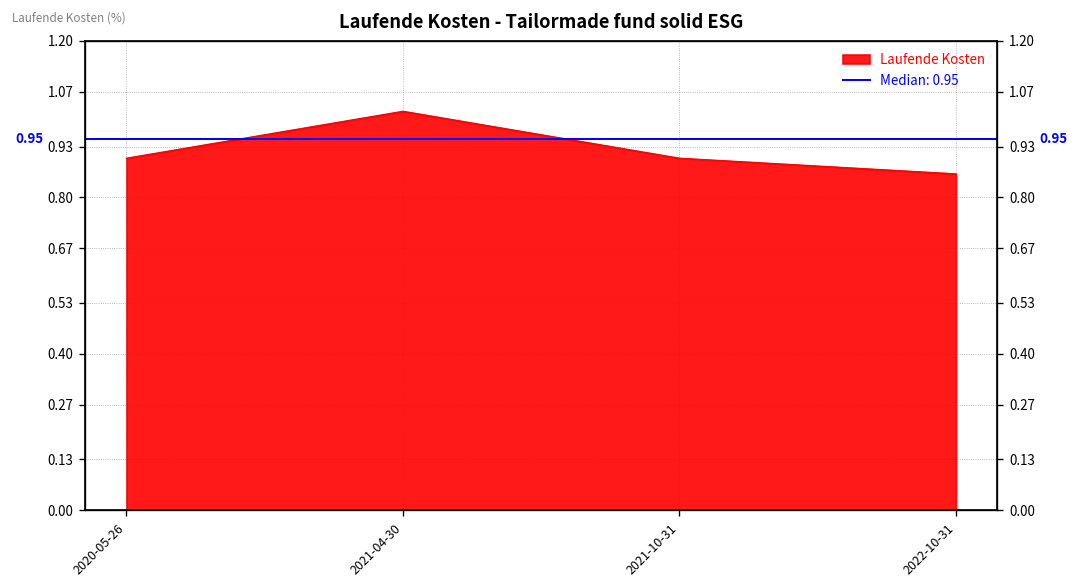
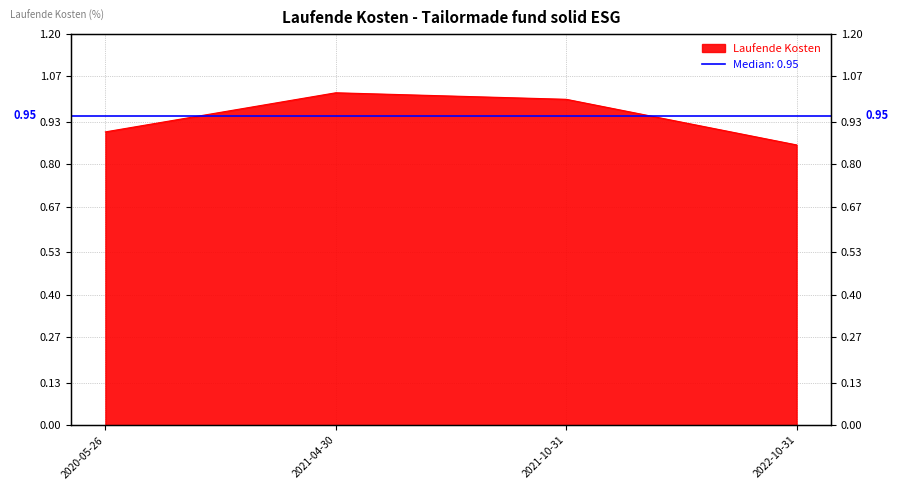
2021-10-31: 0.9 -> 1.0
